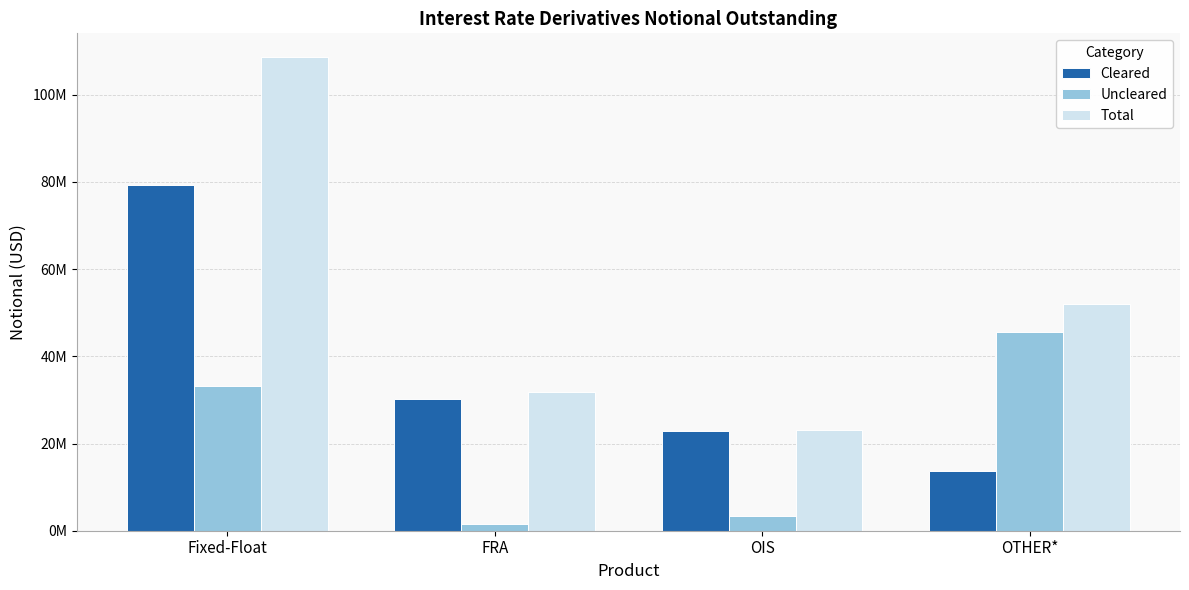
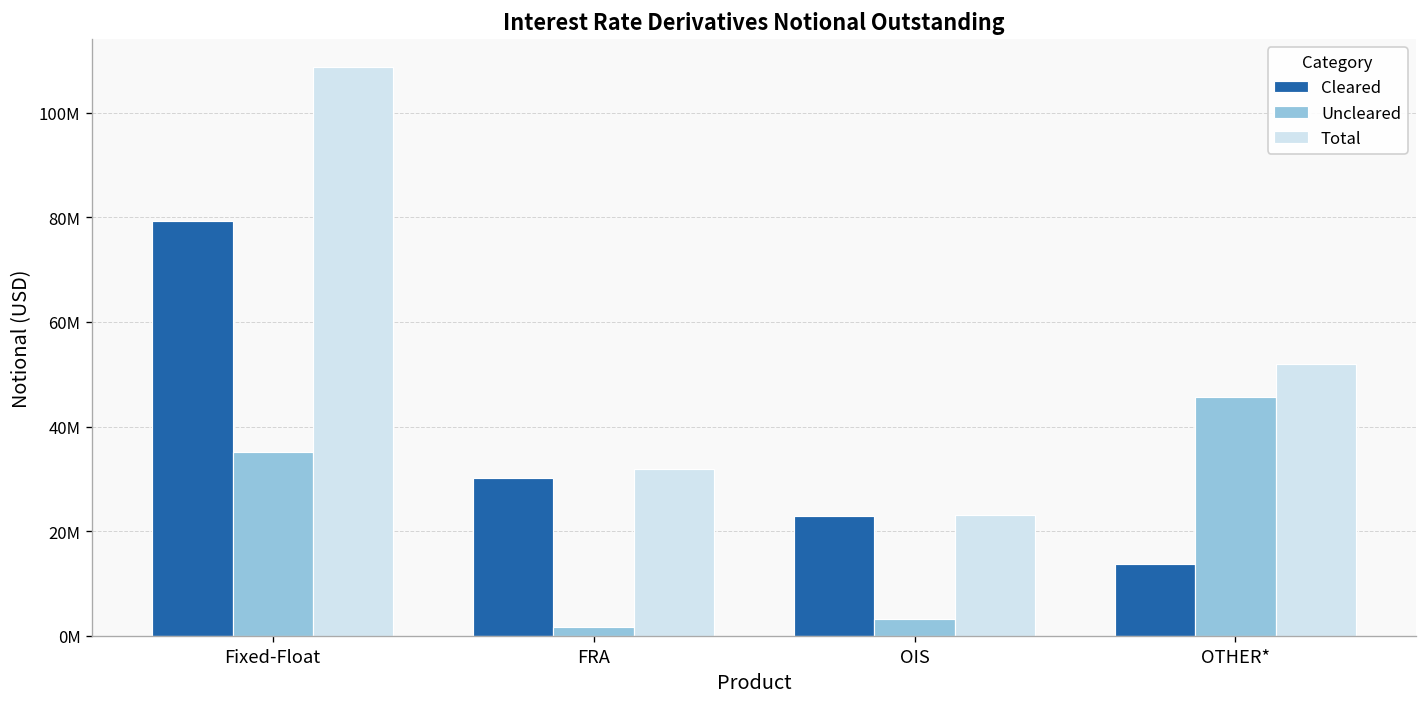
Uncleared, Fixed-Float: 33000000 -> 35000000
